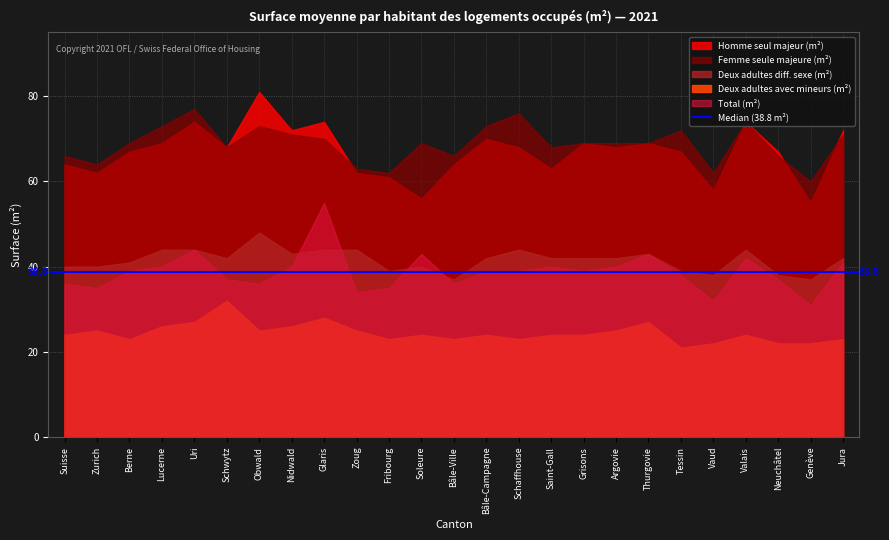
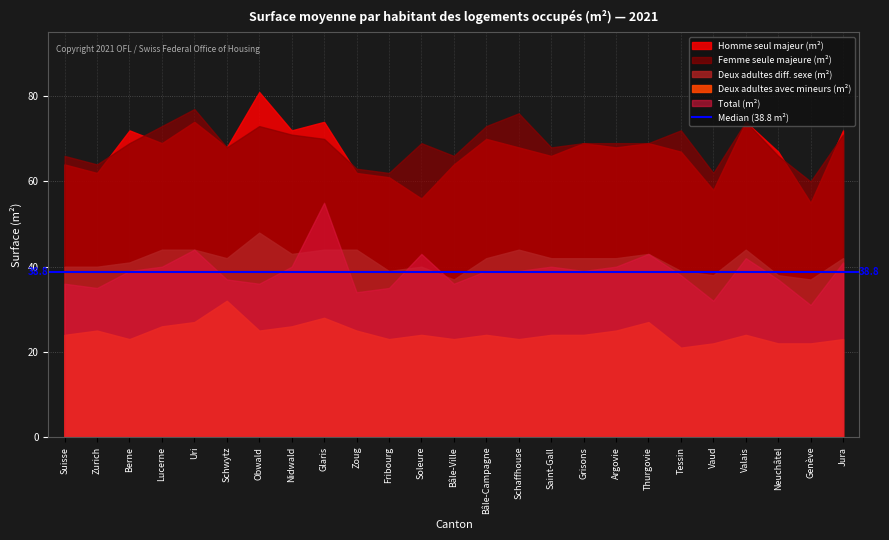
Homme seul majeur (m²), Berne: 67 -> 72
Homme seul majeur (m²), Saint-Gall: 63 -> 66
